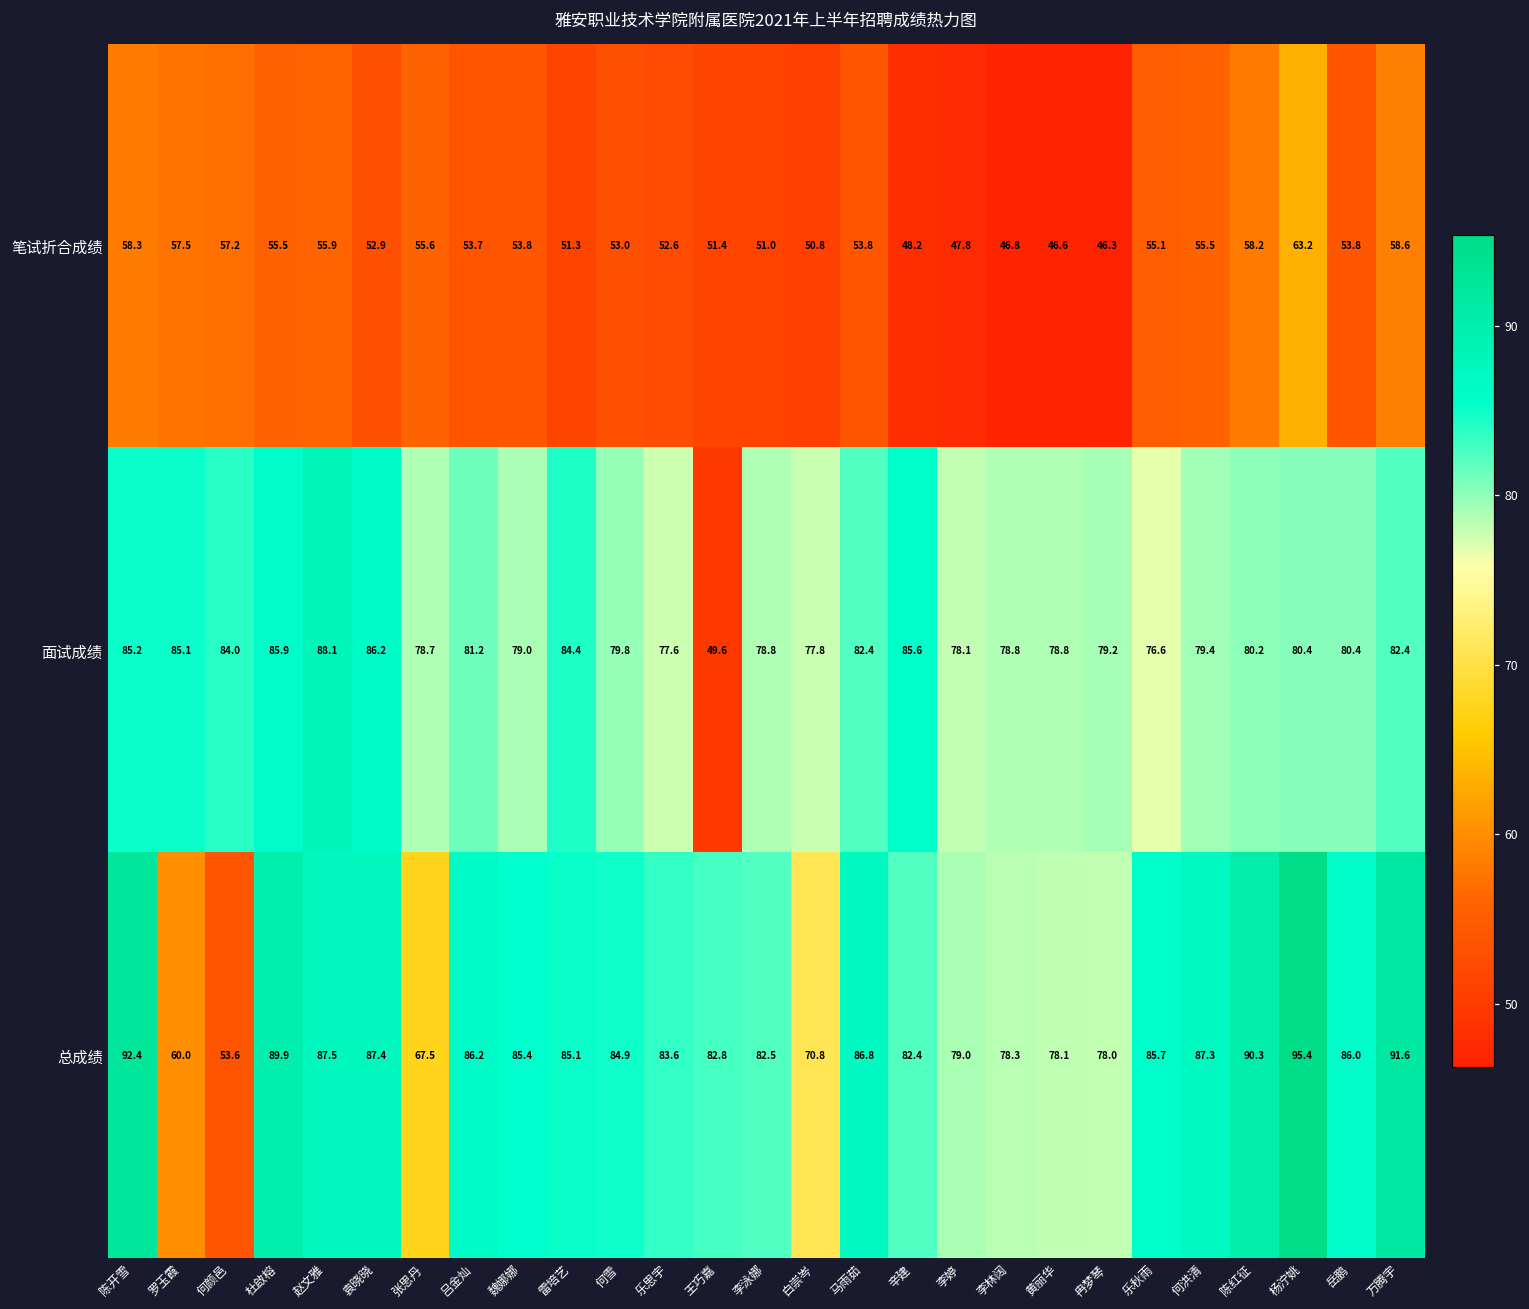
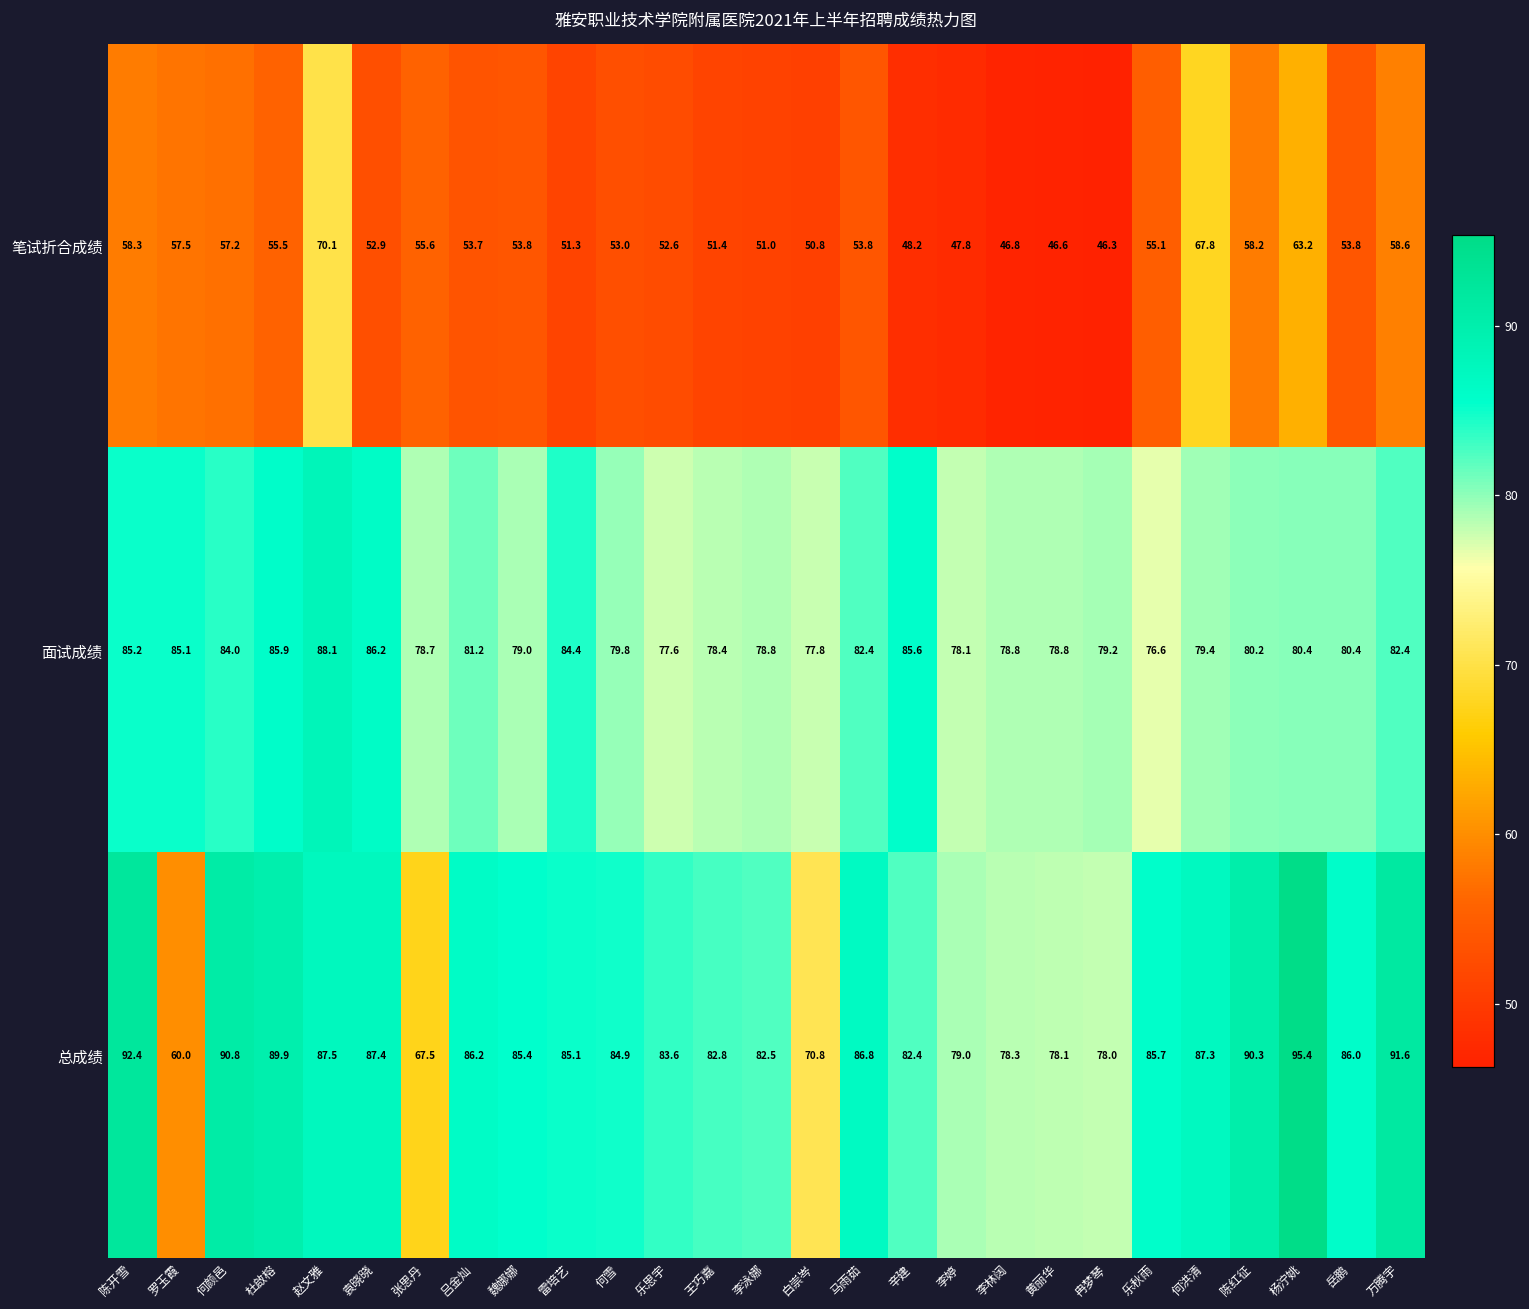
笔试折合成绩, 赵文雅: 55.9 -> 70.1
笔试折合成绩, 何洪清: 55.5 -> 67.8
面试成绩, 王巧嘉: 49.6 -> 78.4
总成绩, 何颜邑: 53.6 -> 90.8
